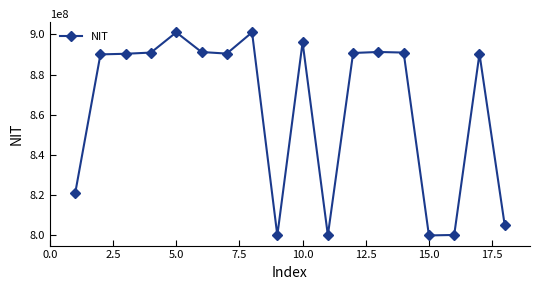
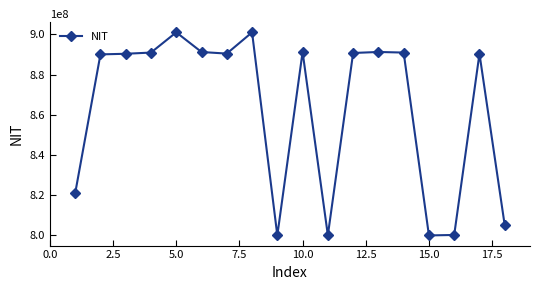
10.0: 896000000 -> 891000000
